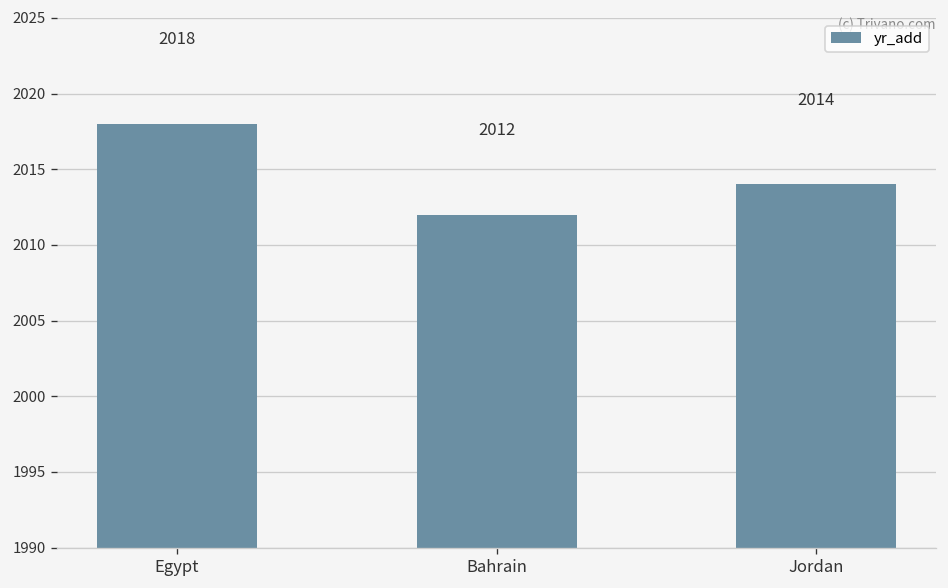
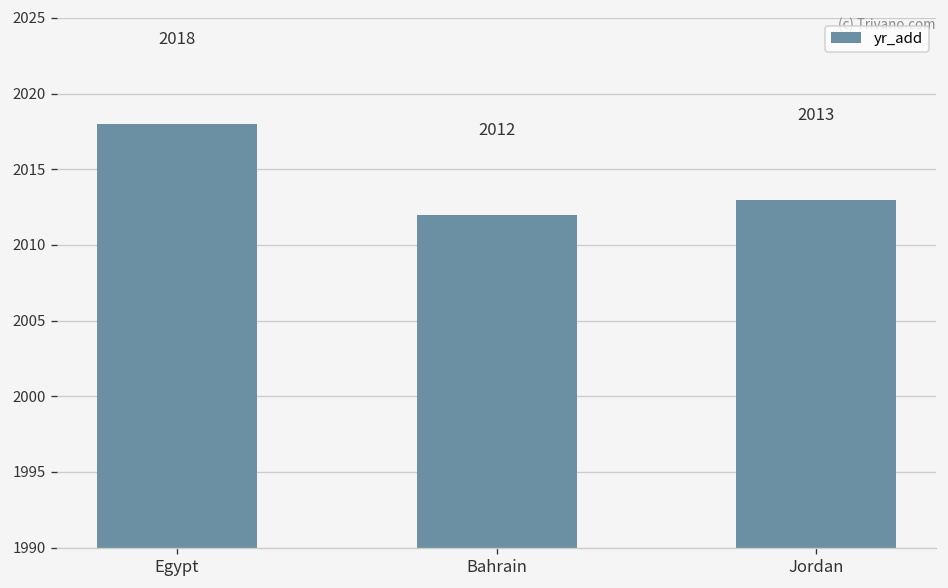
Jordan: 2014 -> 2013
